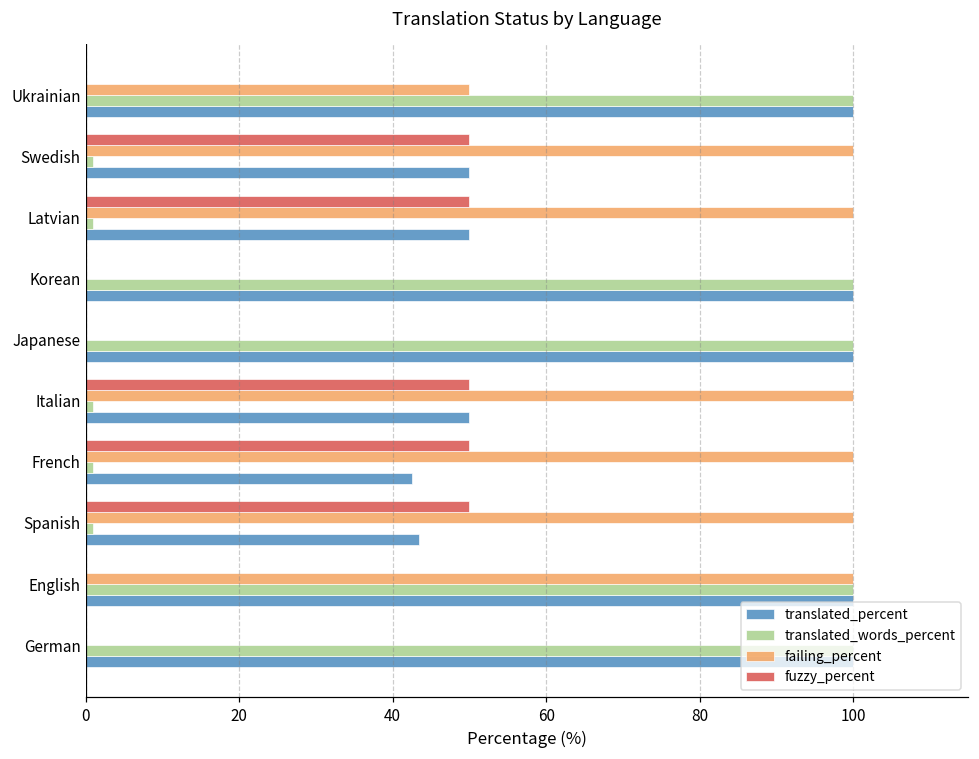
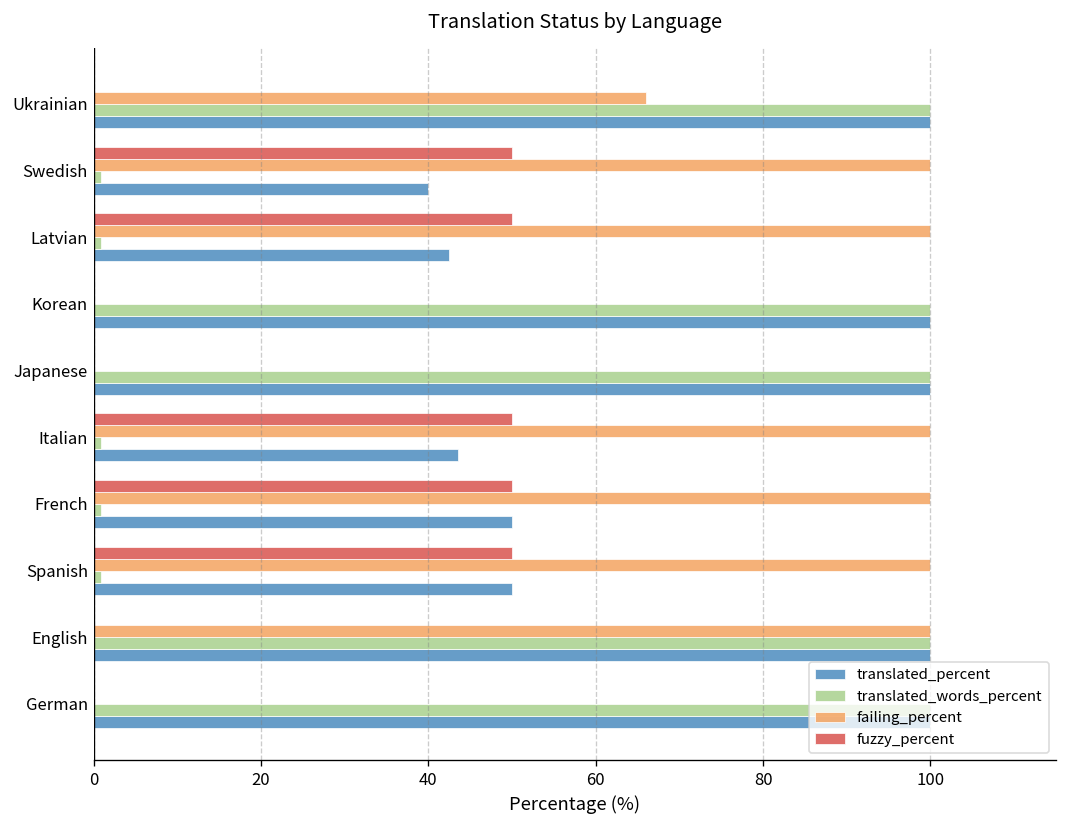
failing_percent, Ukrainian: 50 -> 66
translated_percent, Swedish: 50 -> 40
translated_percent, Latvian: 50 -> 42
translated_percent, Italian: 50 -> 44
translated_percent, French: 43 -> 50
translated_percent, Spanish: 43 -> 50
